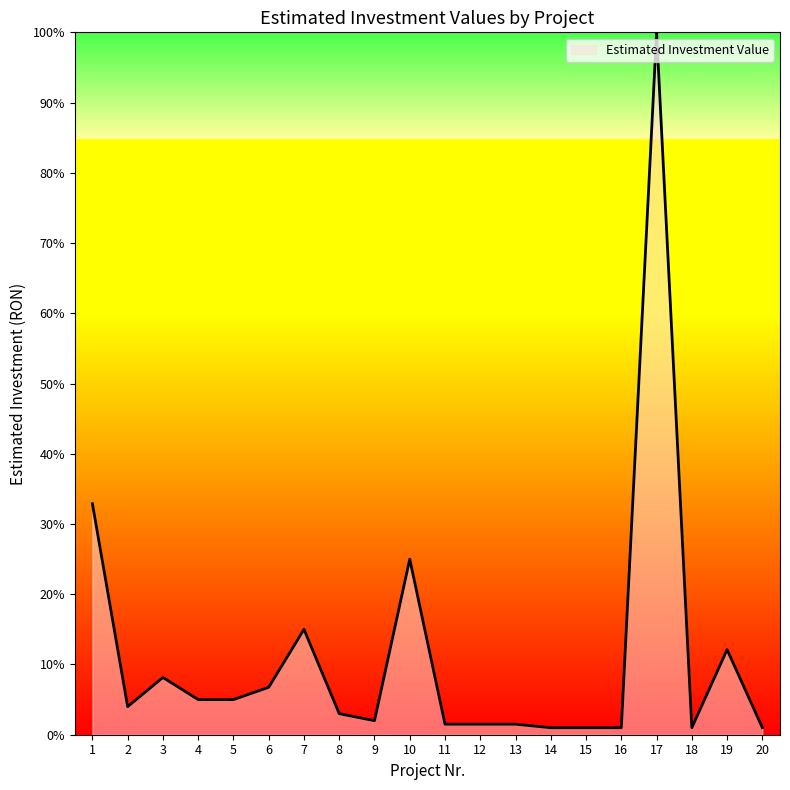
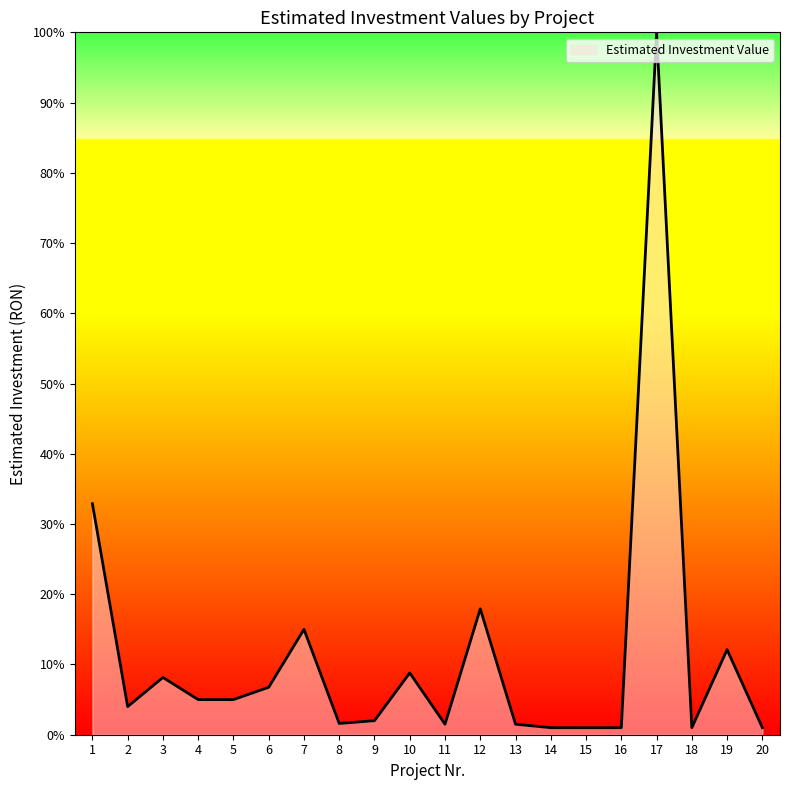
8: 3% -> 2%
10: 25% -> 9%
12: 2% -> 18%
